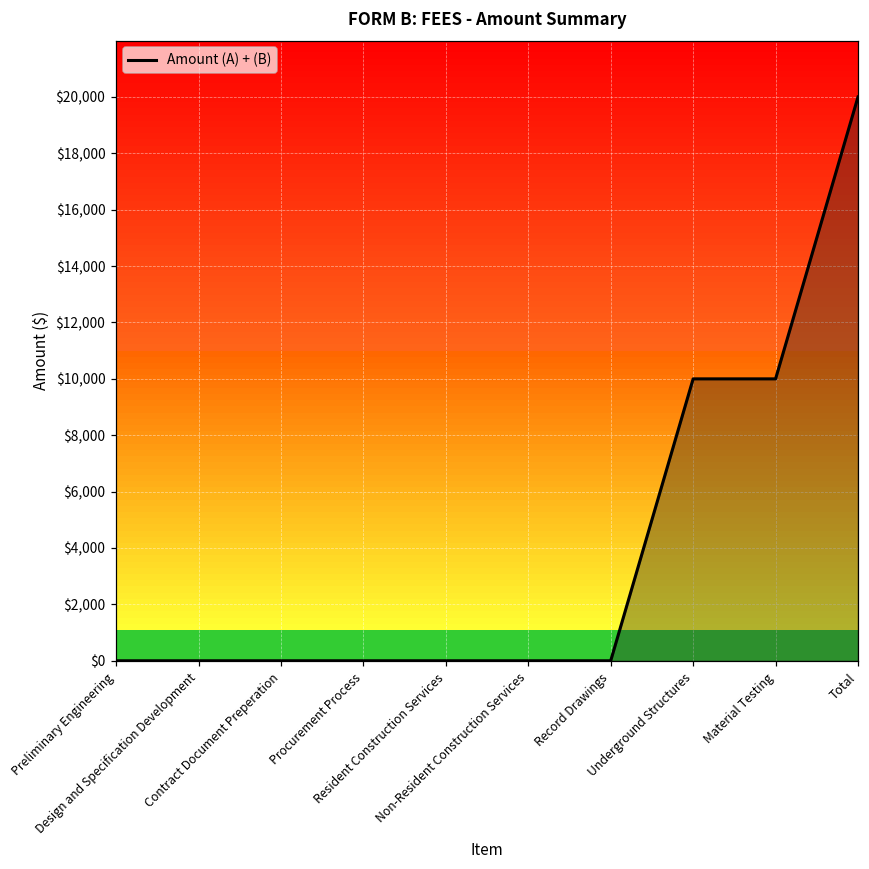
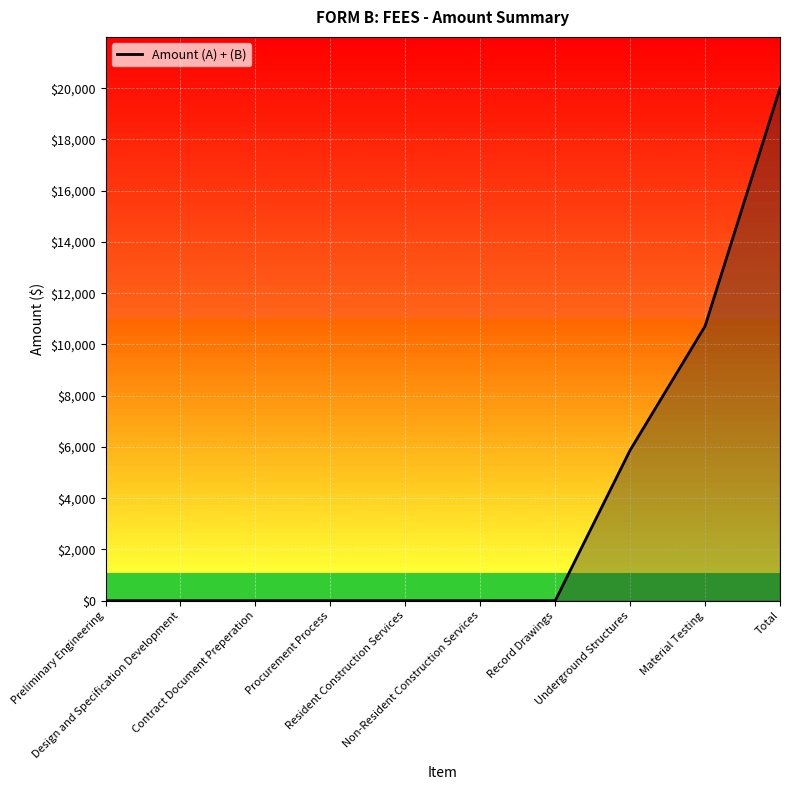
Underground Structures: $10,000 -> $5,900
Material Testing: $10,000 -> $10,700
